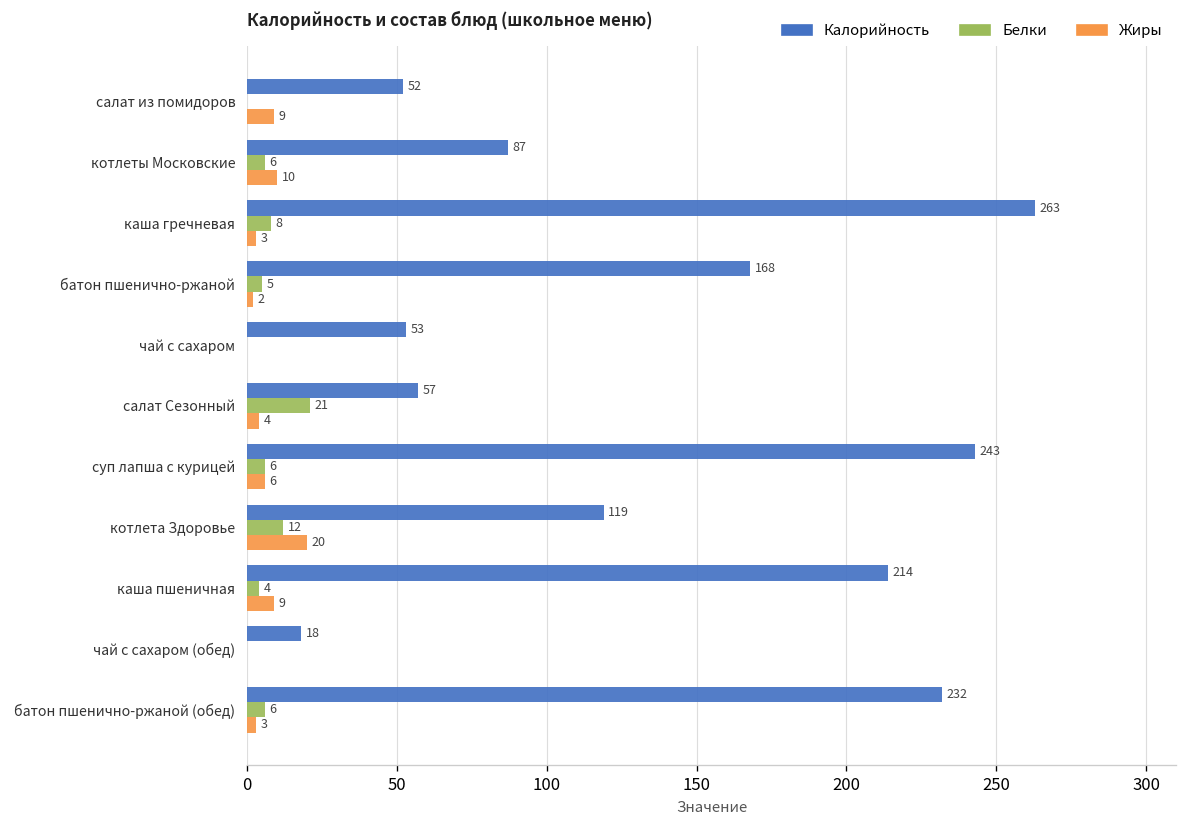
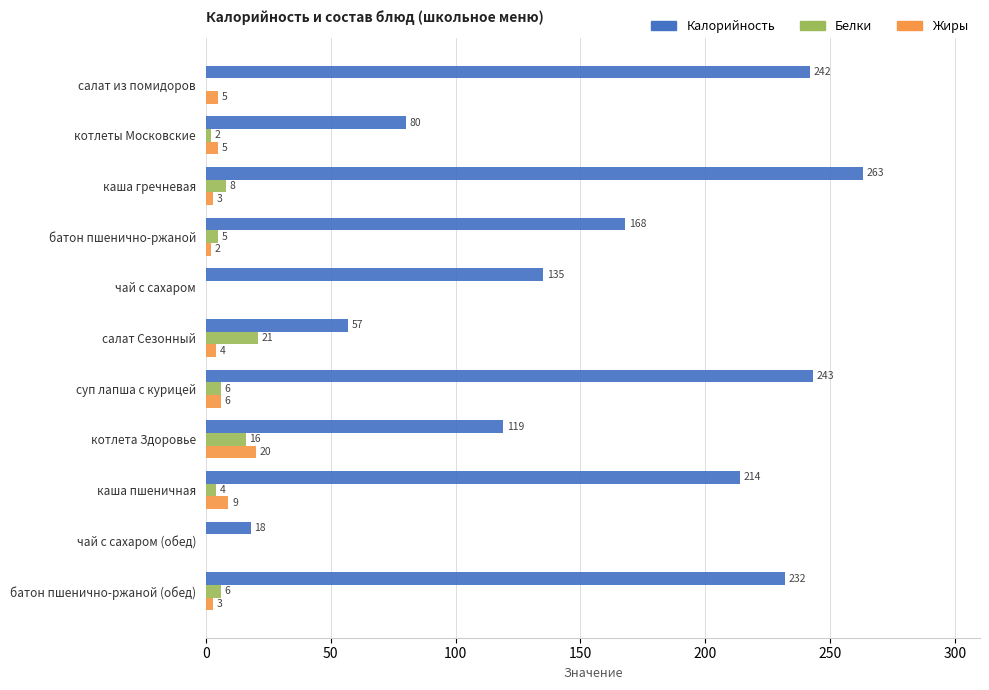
Калорийность, салат из помидоров: 52 -> 242
Жиры, салат из помидоров: 9 -> 5
Калорийность, котлеты Московские: 87 -> 80
Белки, котлеты Московские: 6 -> 2
Жиры, котлеты Московские: 10 -> 5
Калорийность, чай с сахаром: 53 -> 135
Белки, котлета Здоровье: 12 -> 16
